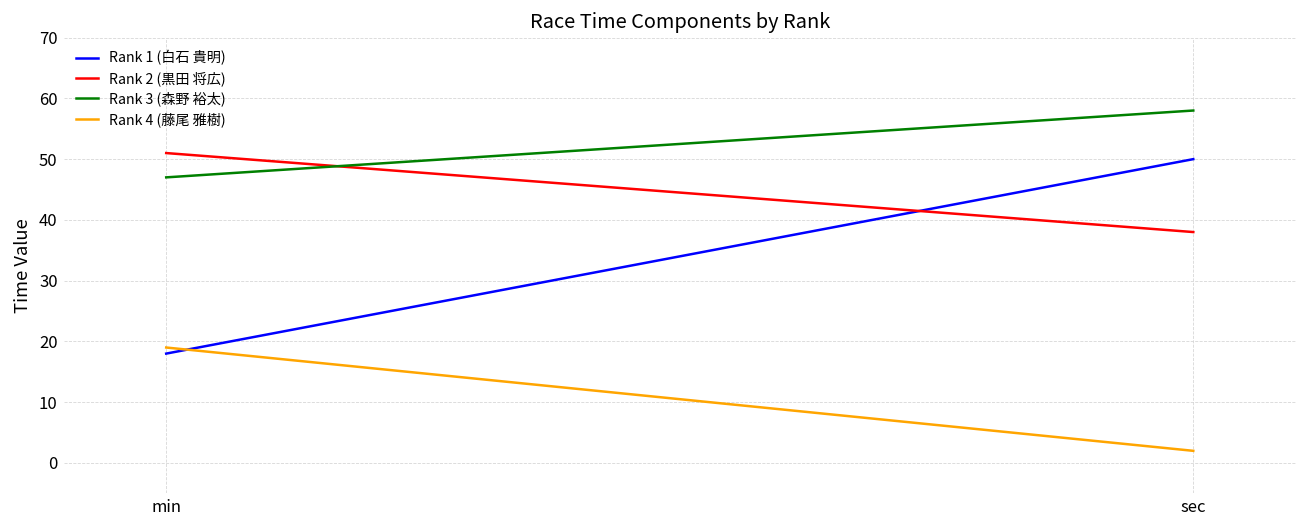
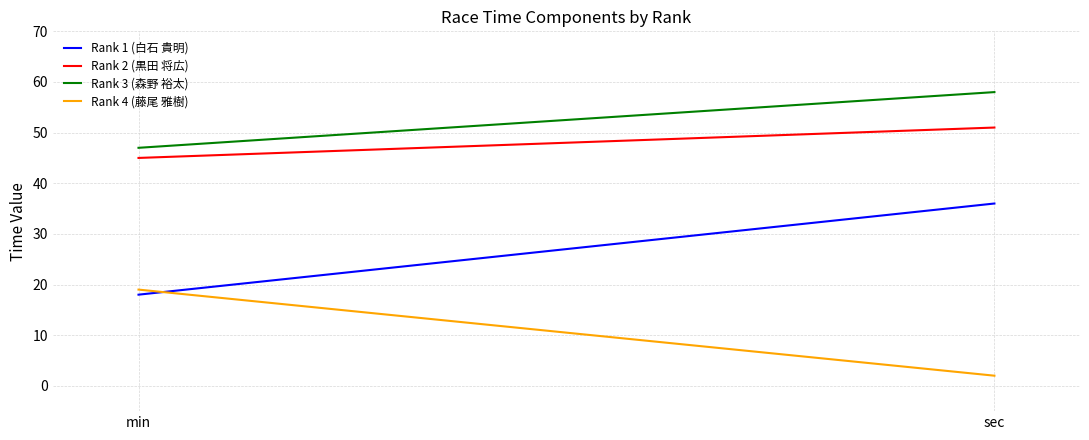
Rank 2 (黒田 将広), min: 51 -> 45
Rank 1 (白石 貴明), sec: 50 -> 36
Rank 2 (黒田 将広), sec: 38 -> 51
